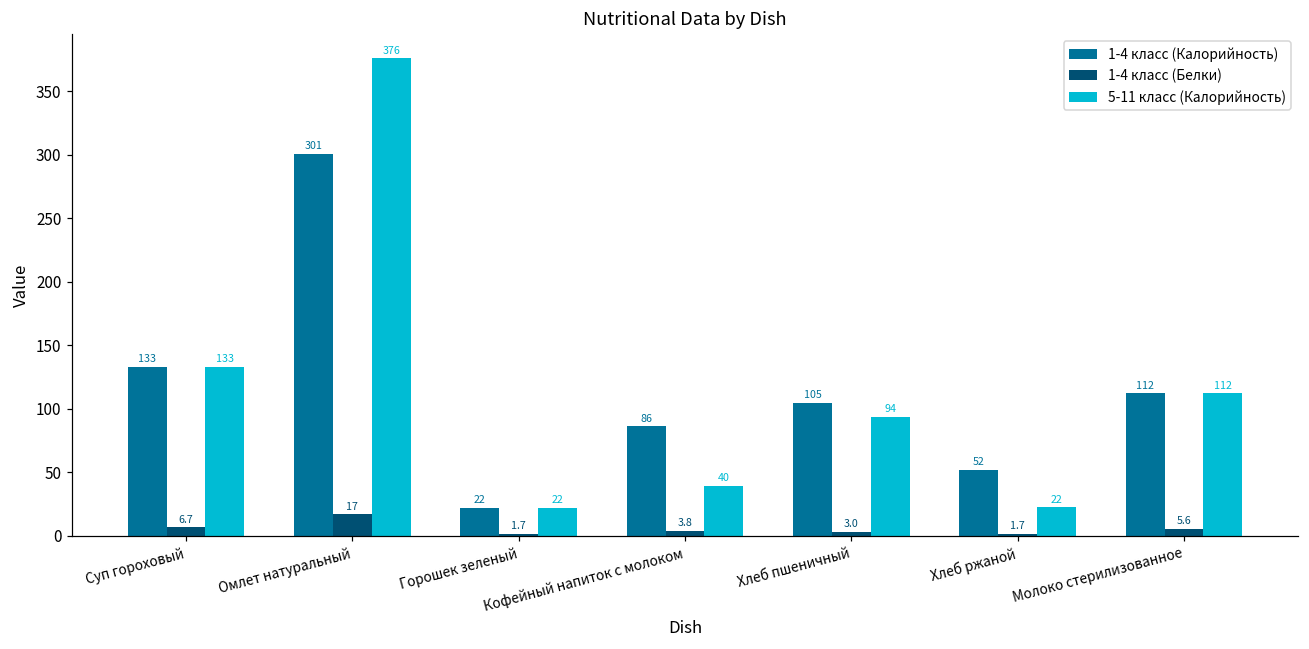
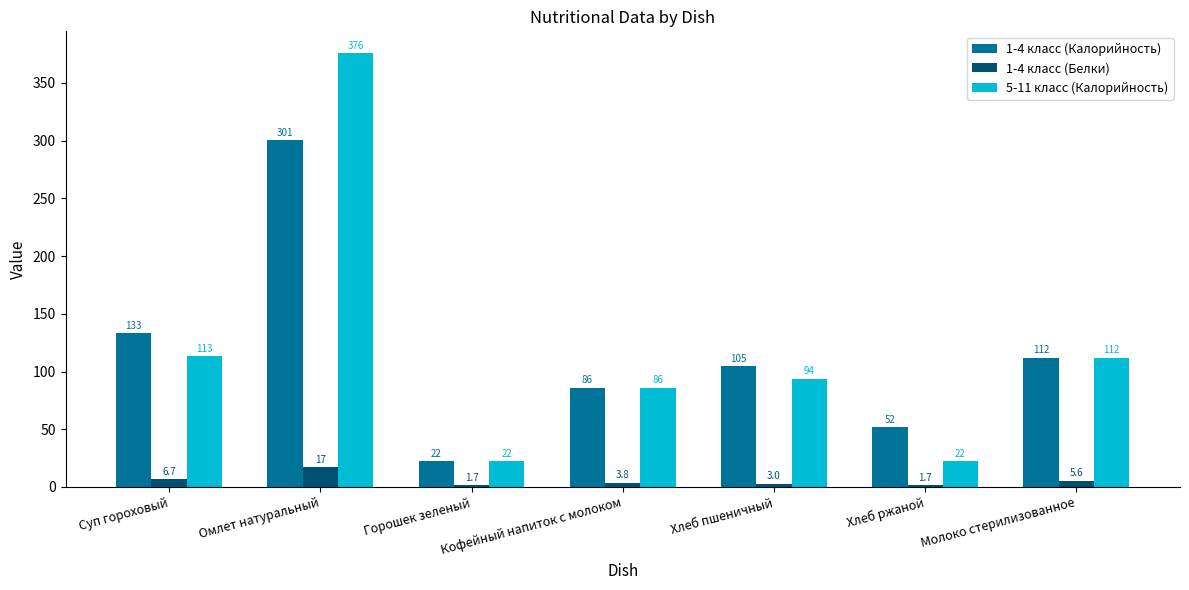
5-11 класс (Калорийность), Суп гороховый: 133 -> 113
5-11 класс (Калорийность), Кофейный напиток с молоком: 40 -> 86
